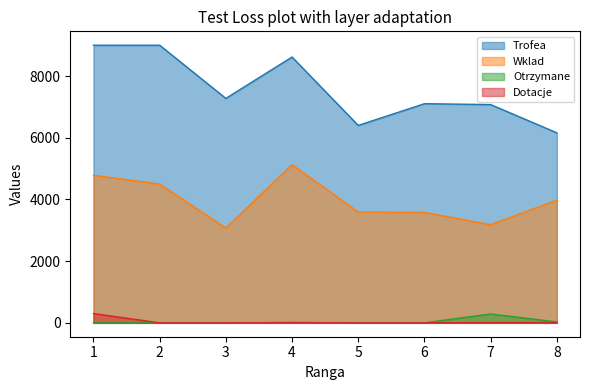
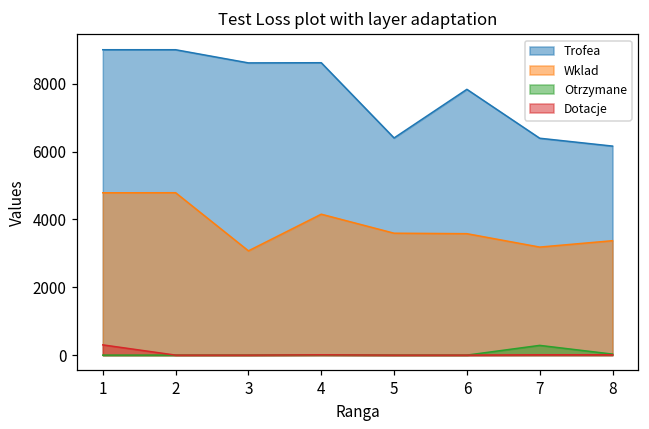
Wklad, 2: 4500 -> 4800
Trofea, 3: 7300 -> 8600
Wklad, 4: 5100 -> 4200
Trofea, 6: 7100 -> 7800
Trofea, 7: 7100 -> 6400
Wklad, 8: 4000 -> 3400
